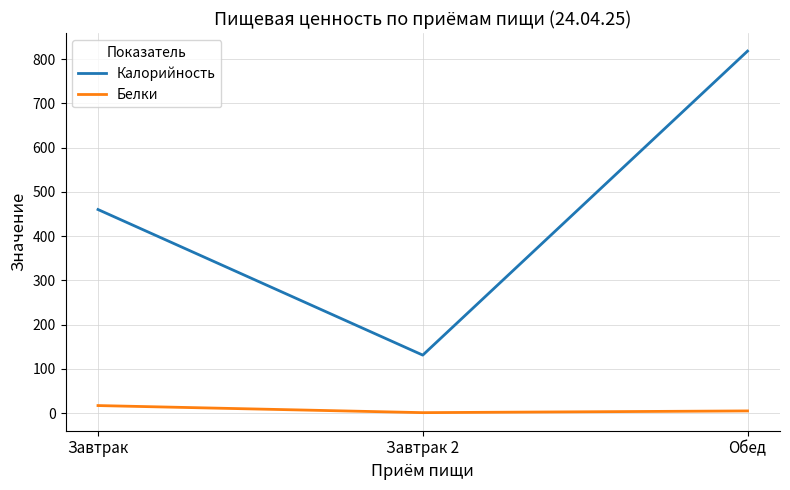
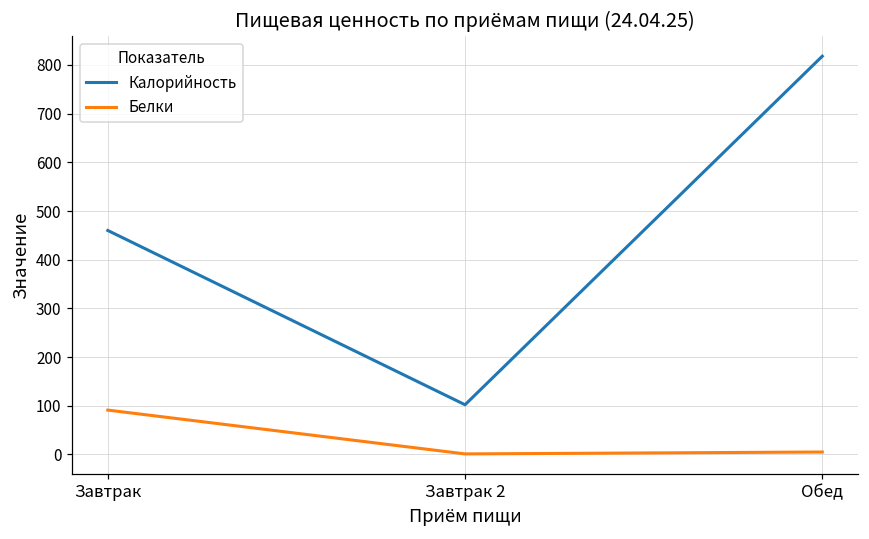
Белки, Завтрак: 20 -> 90
Калорийность, Завтрак 2: 130 -> 100
